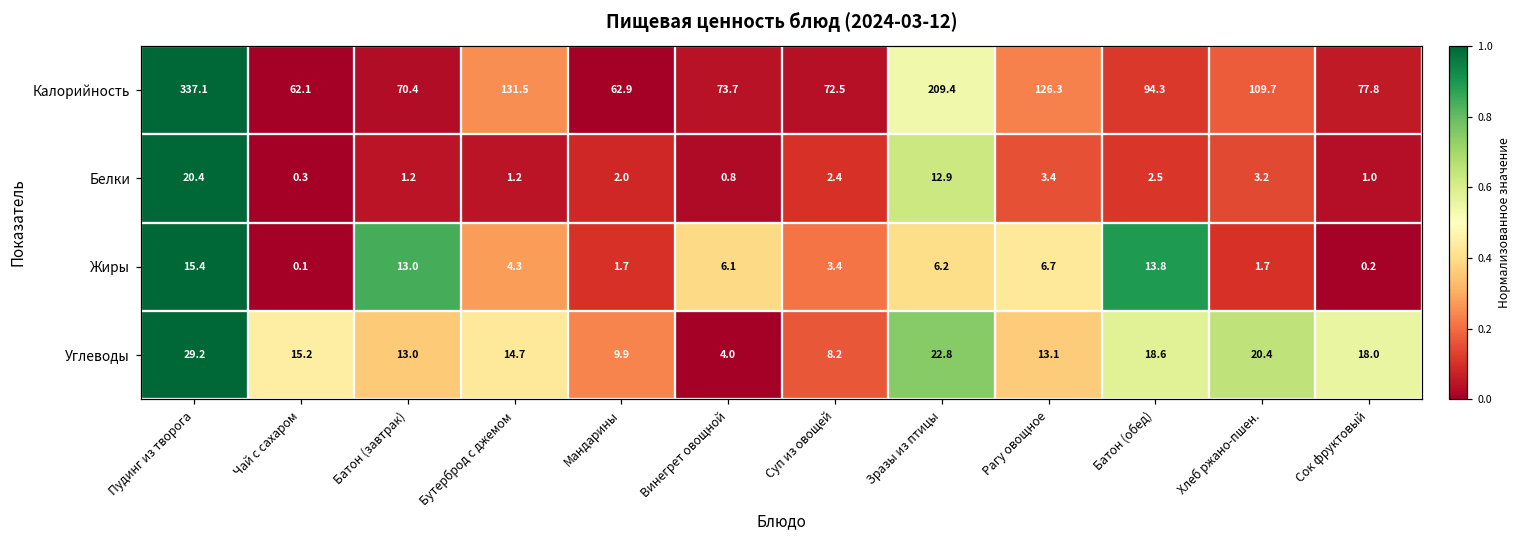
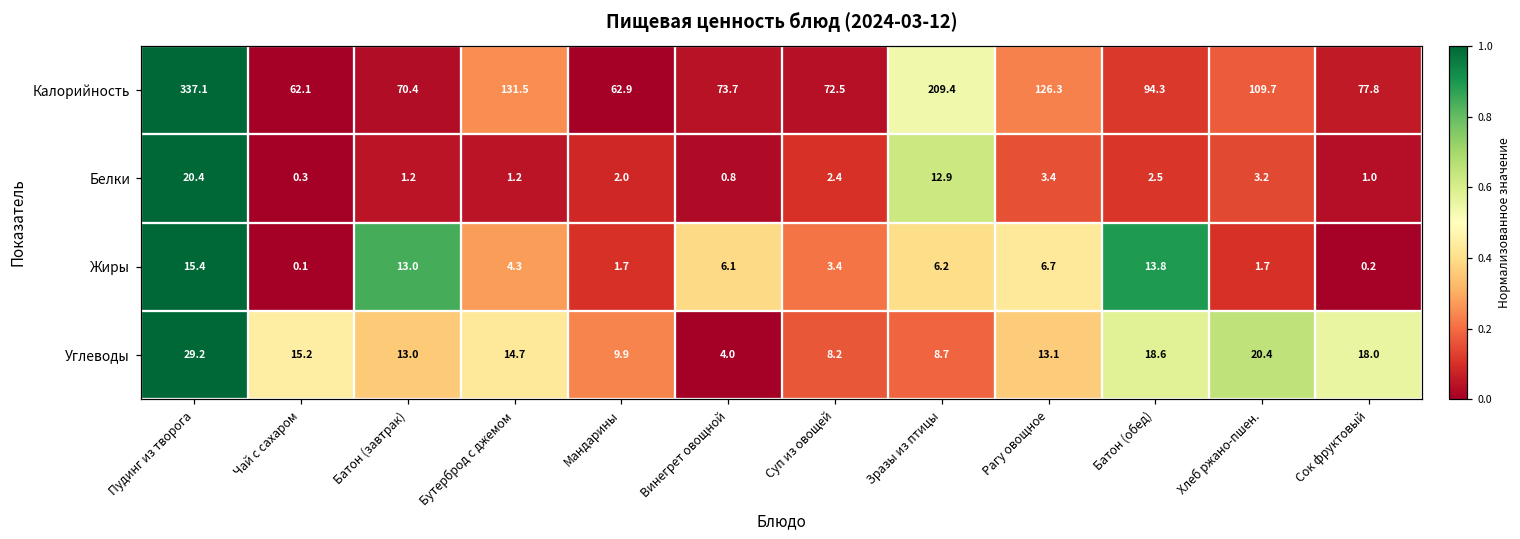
Углеводы, Зразы из птицы: 22.8 -> 8.7
